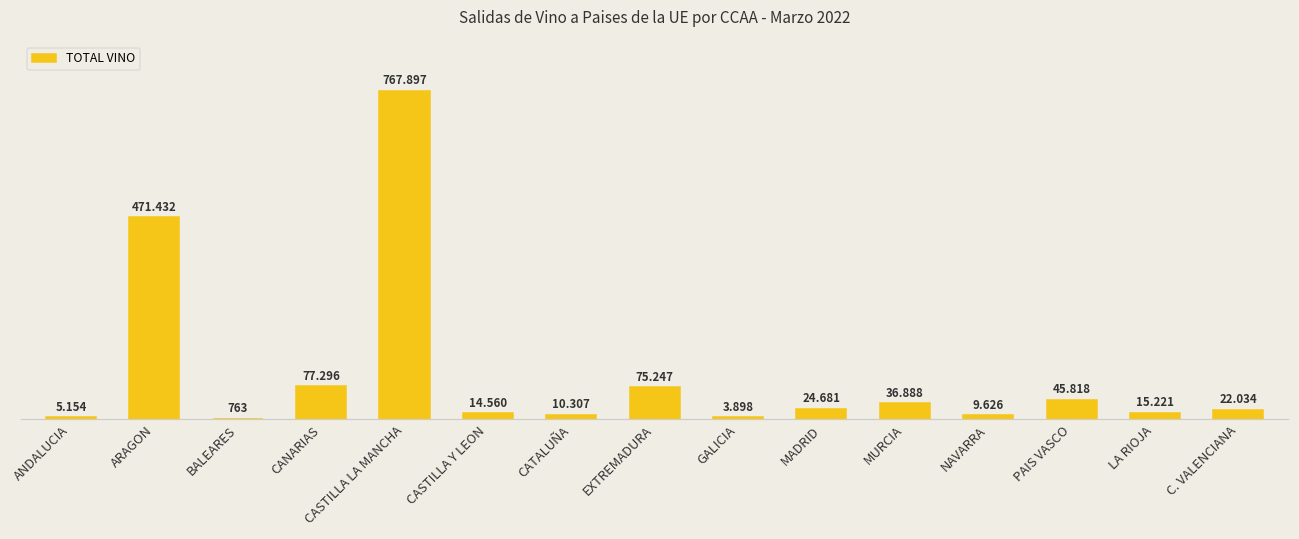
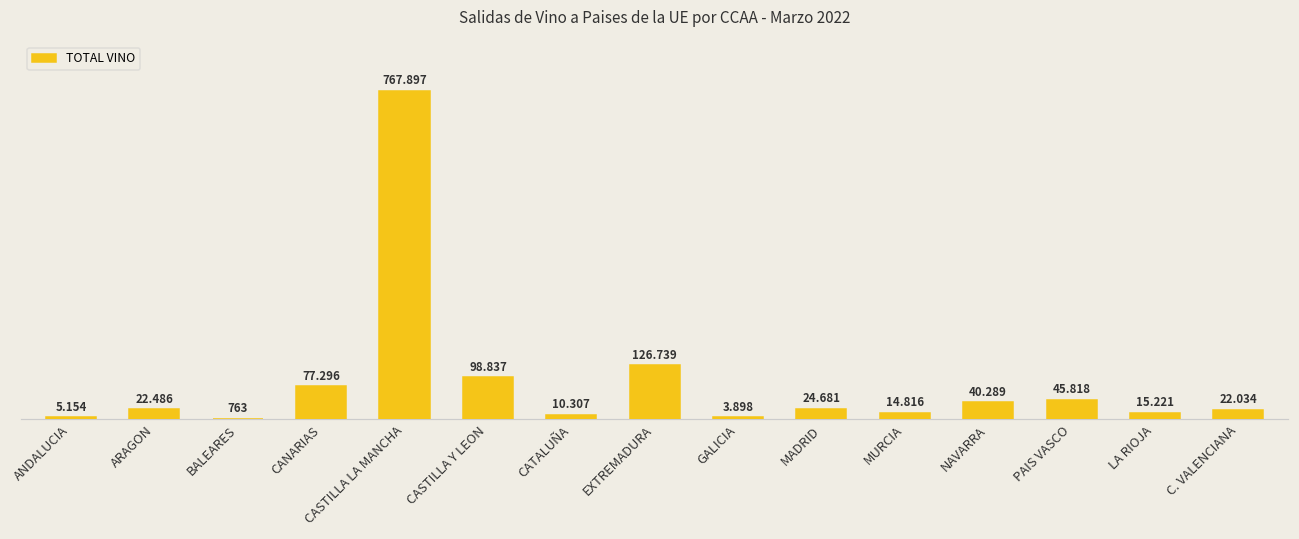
ARAGON: 471.432 -> 22.486
CASTILLA Y LEON: 14.560 -> 98.837
EXTREMADURA: 75.247 -> 126.739
MURCIA: 36.888 -> 14.816
NAVARRA: 9.626 -> 40.289
